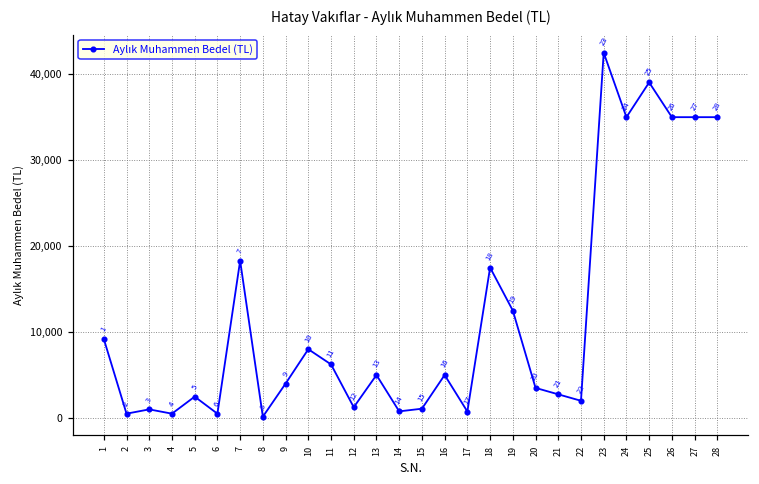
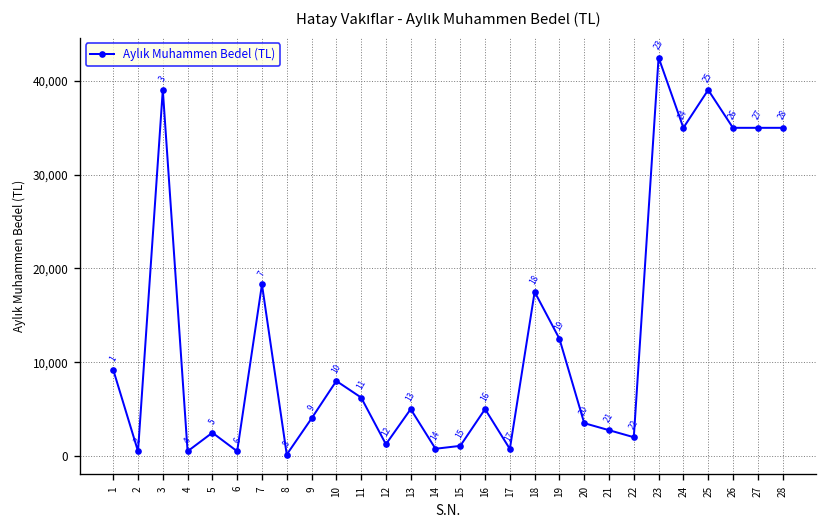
3: 1,000 -> 39,000
